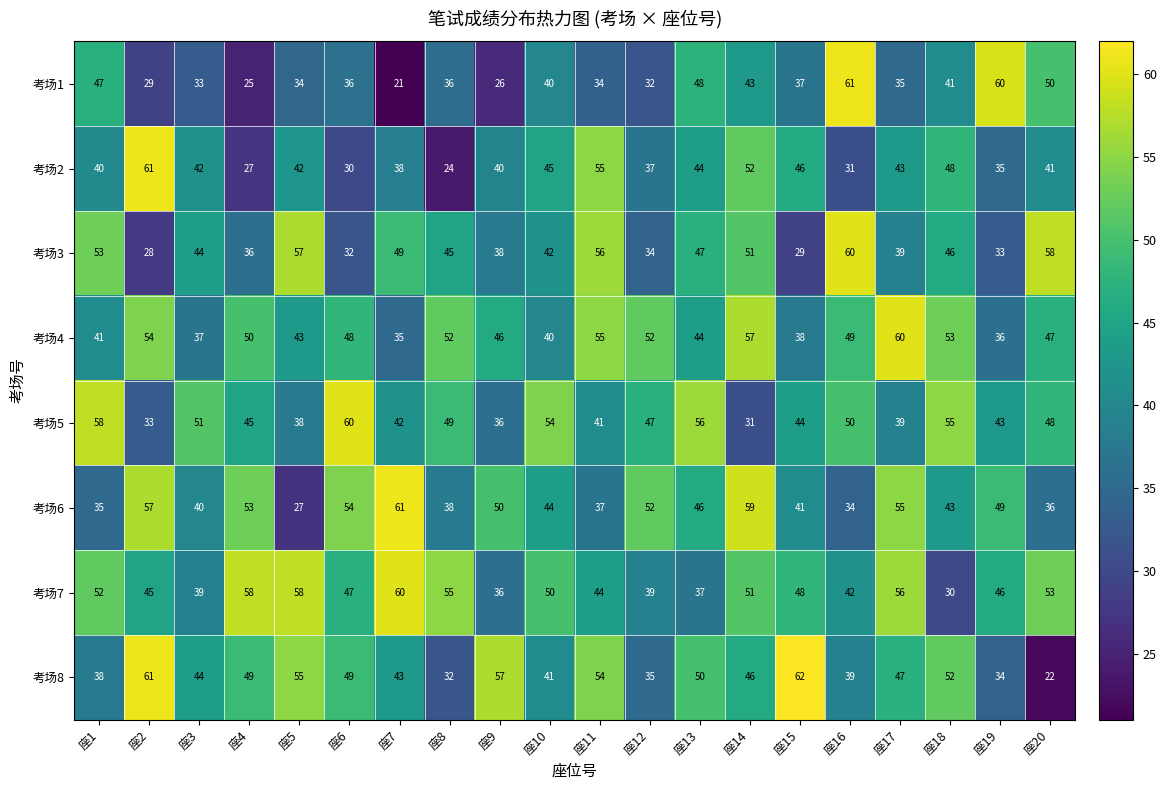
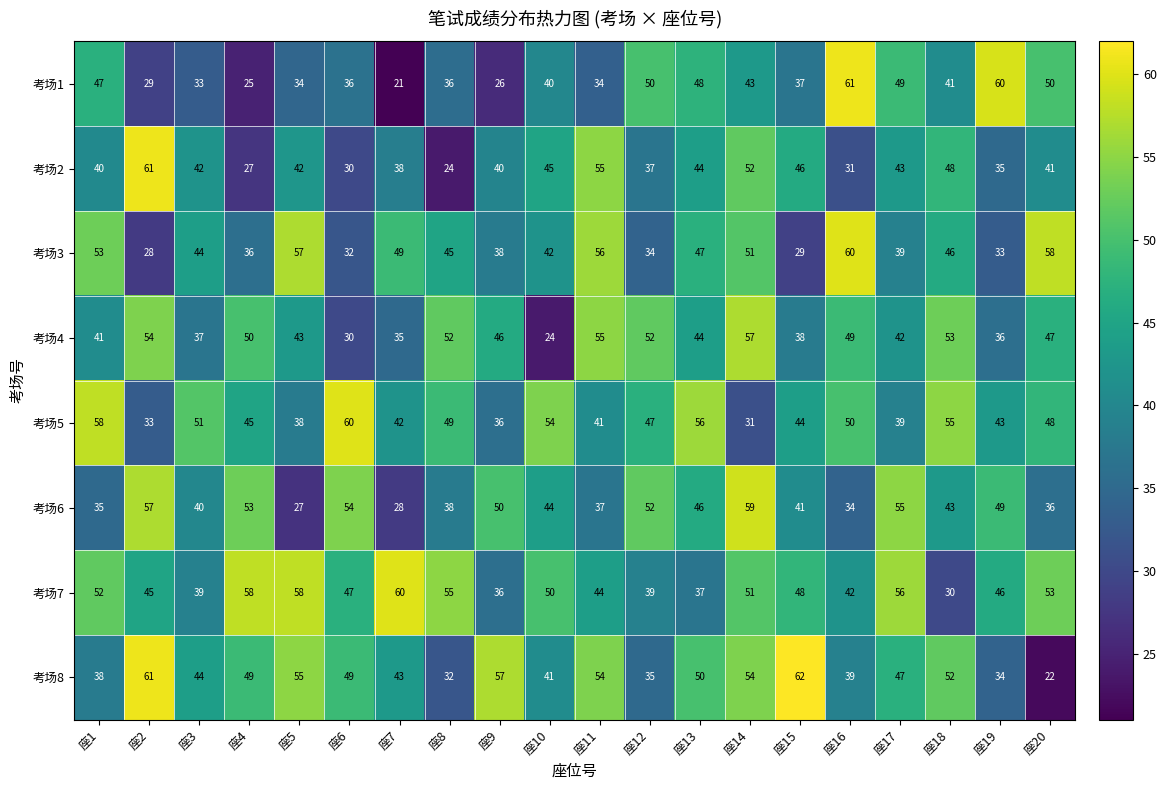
考场1, 座12: 32 -> 50
考场1, 座17: 35 -> 49
考场4, 座6: 48 -> 30
考场4, 座10: 40 -> 24
考场4, 座17: 60 -> 42
考场6, 座7: 61 -> 28
考场8, 座14: 46 -> 54
